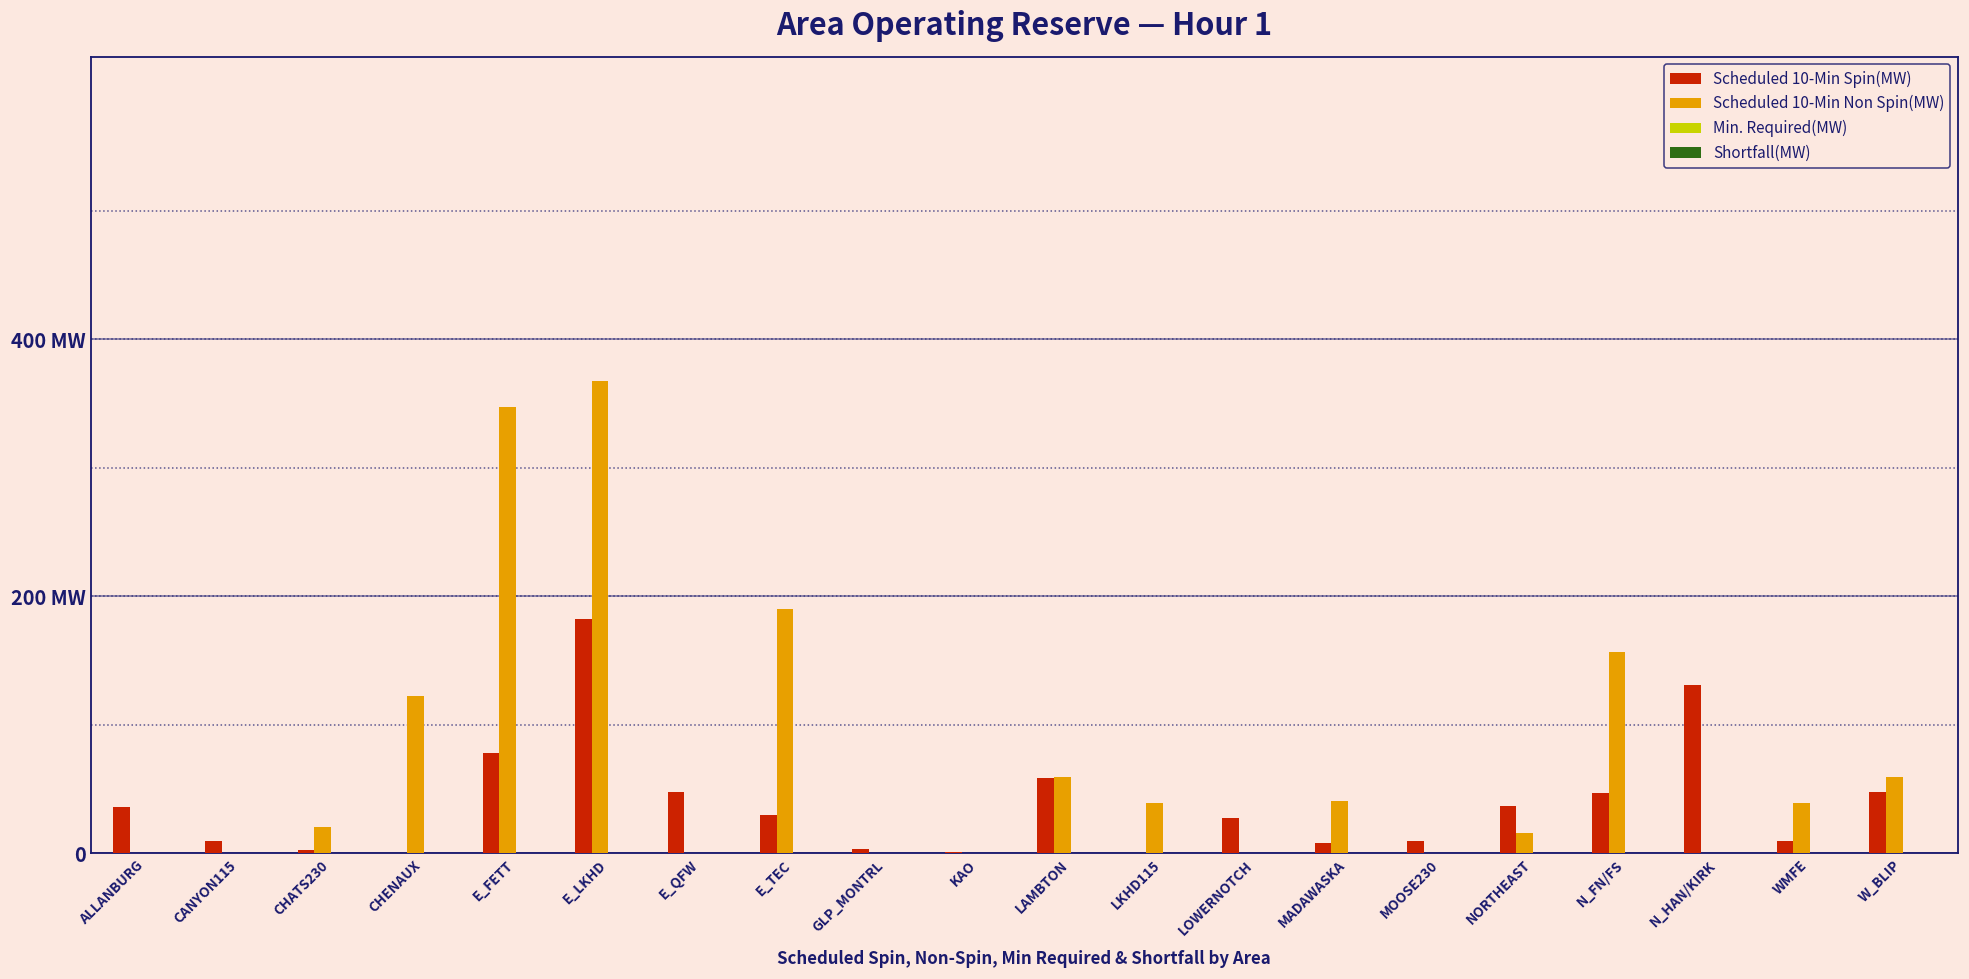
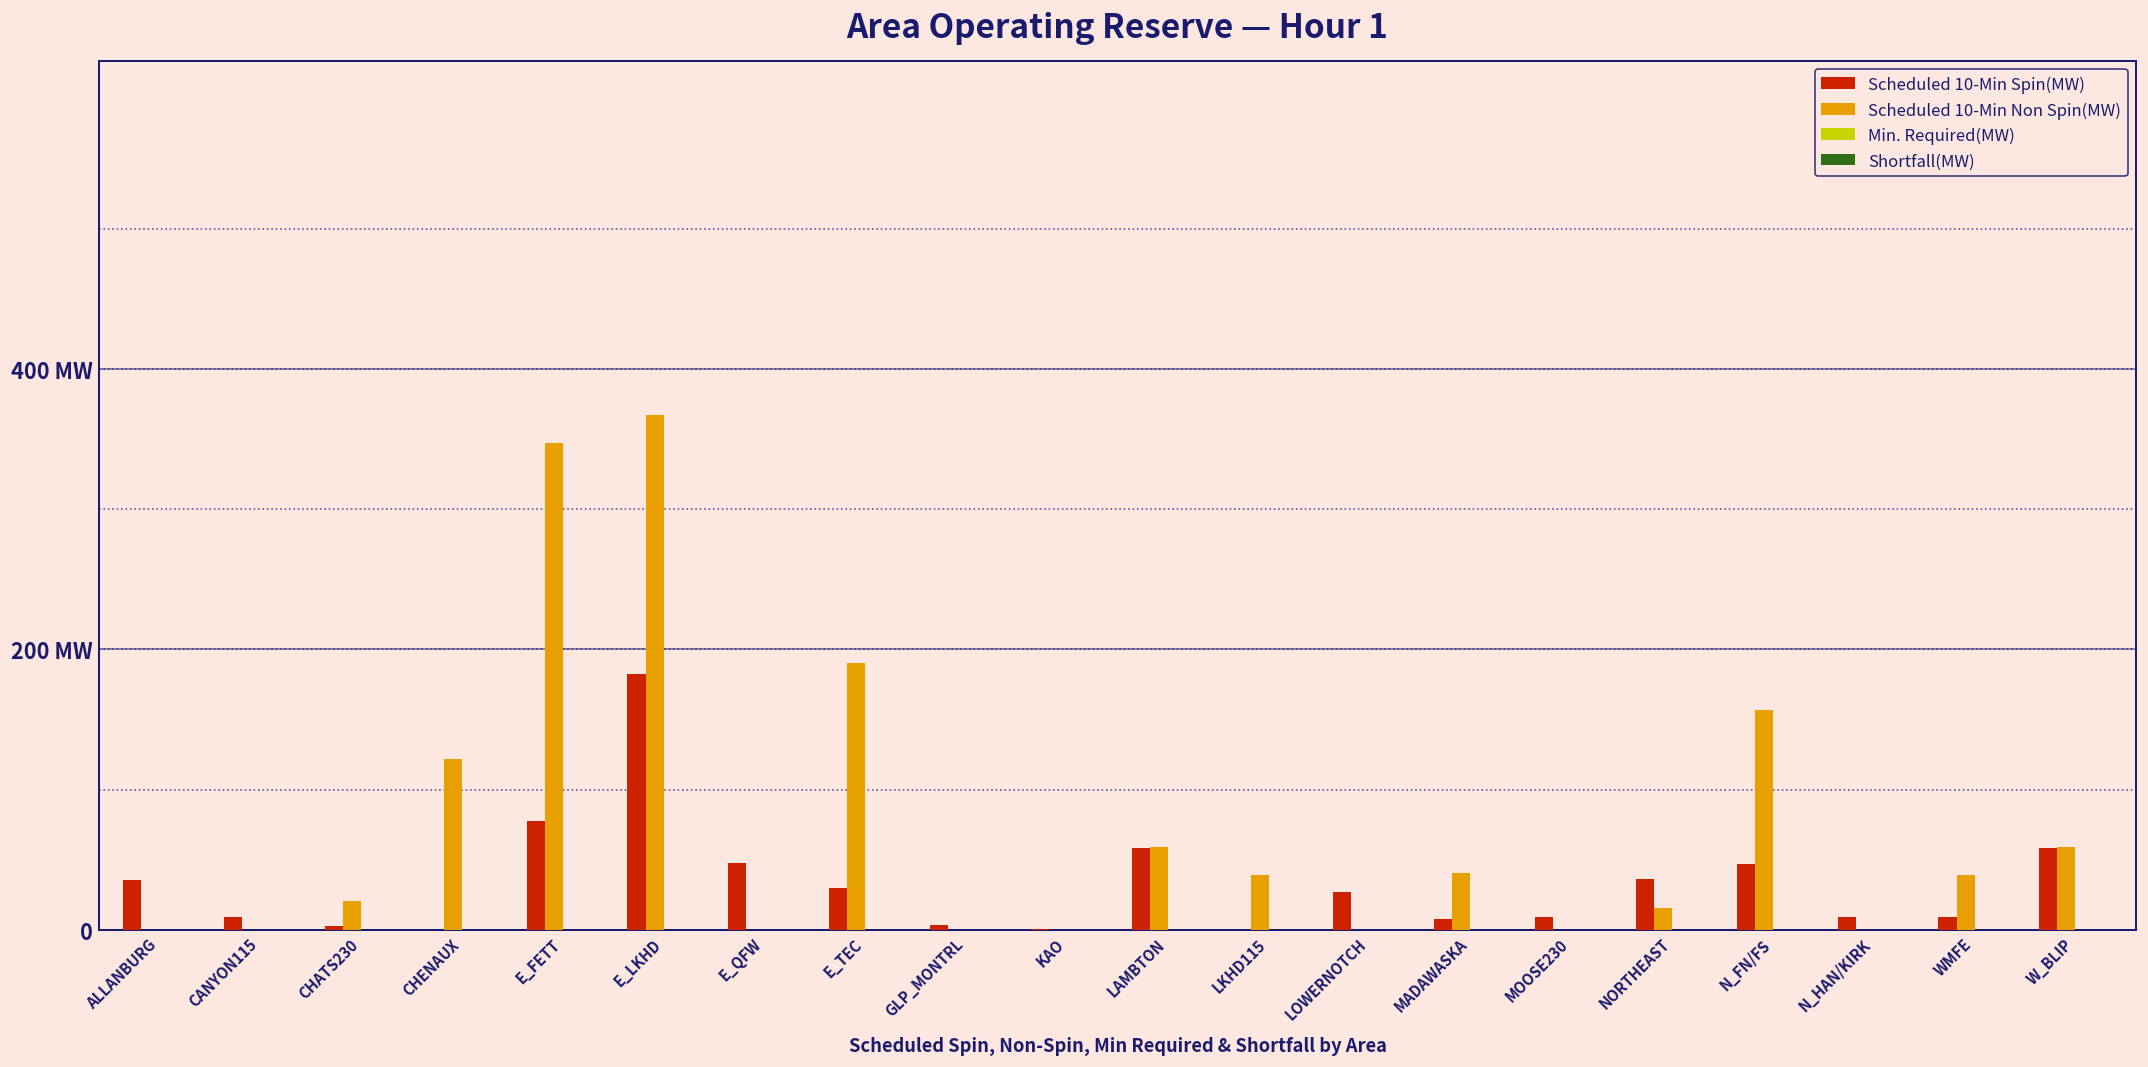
Scheduled 10-Min Spin(MW), N_HAN/KIRK: 131 MW -> 9 MW
Scheduled 10-Min Spin(MW), W_BLIP: 47 MW -> 58 MW
